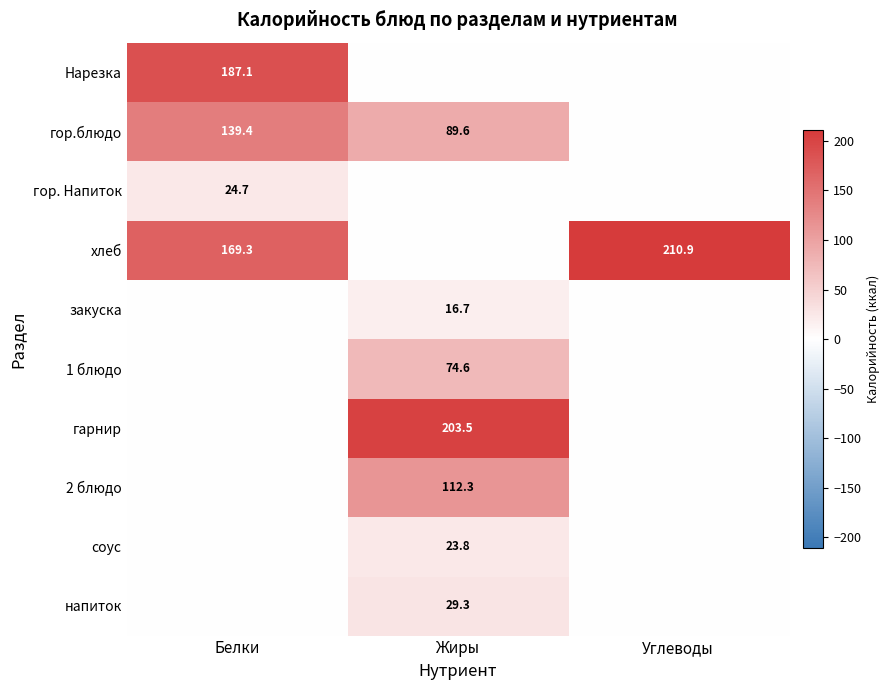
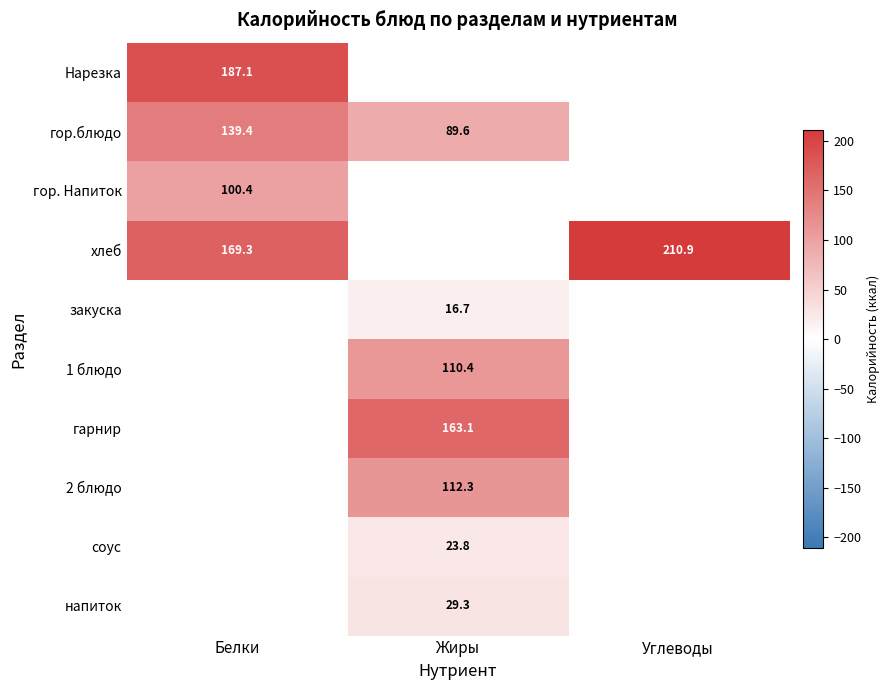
гор. Напиток, Белки: 24.7 -> 100.4
1 блюдо, Жиры: 74.6 -> 110.4
гарнир, Жиры: 203.5 -> 163.1
